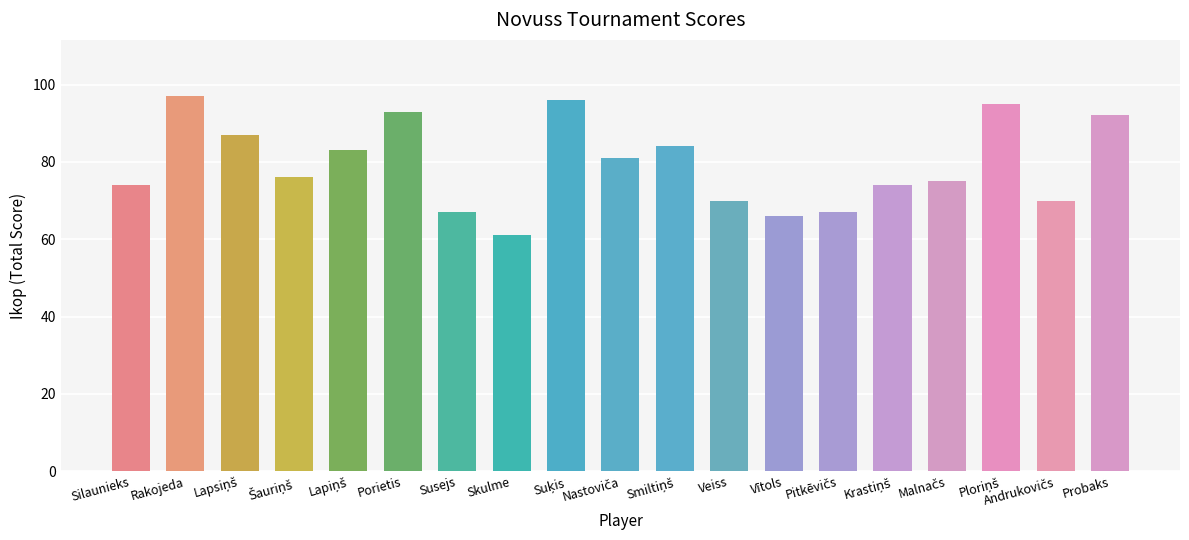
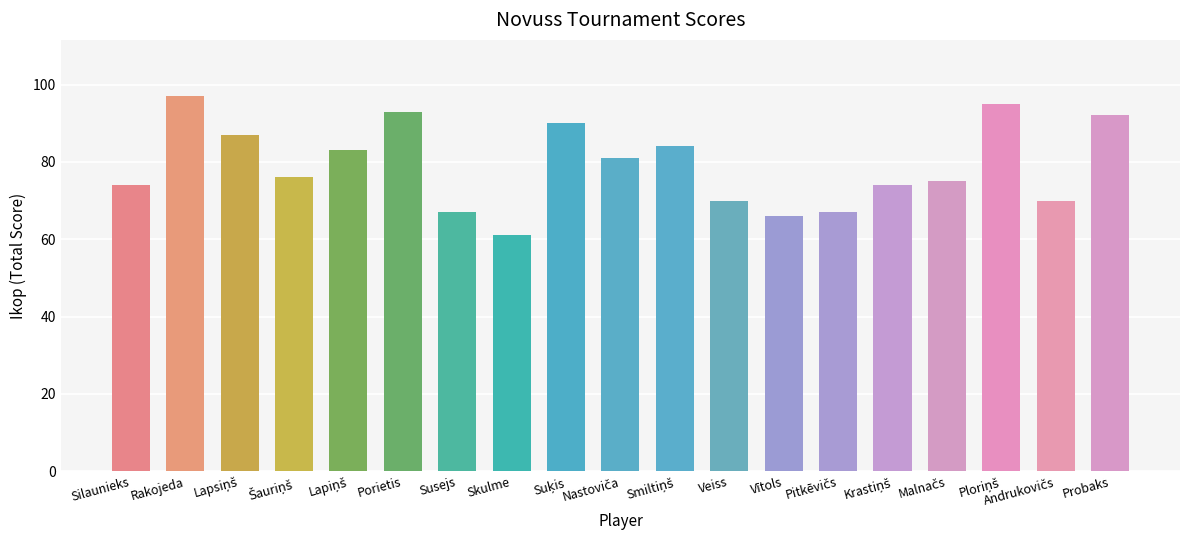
Suķis: 96 -> 90
